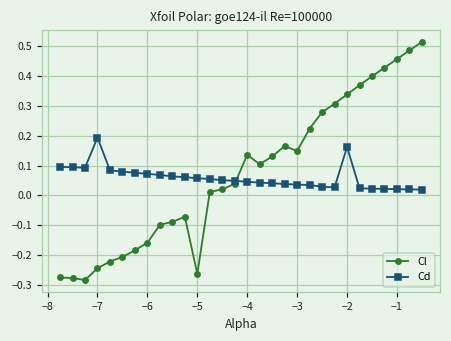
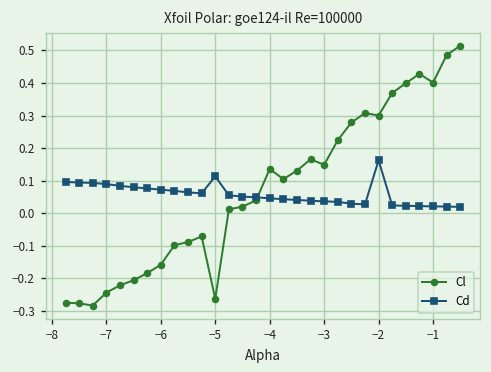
Cd, −7: 0.19 -> 0.09
Cd, −5: 0.06 -> 0.11
Cl, −2: 0.34 -> 0.30
Cl, −1: 0.46 -> 0.40
